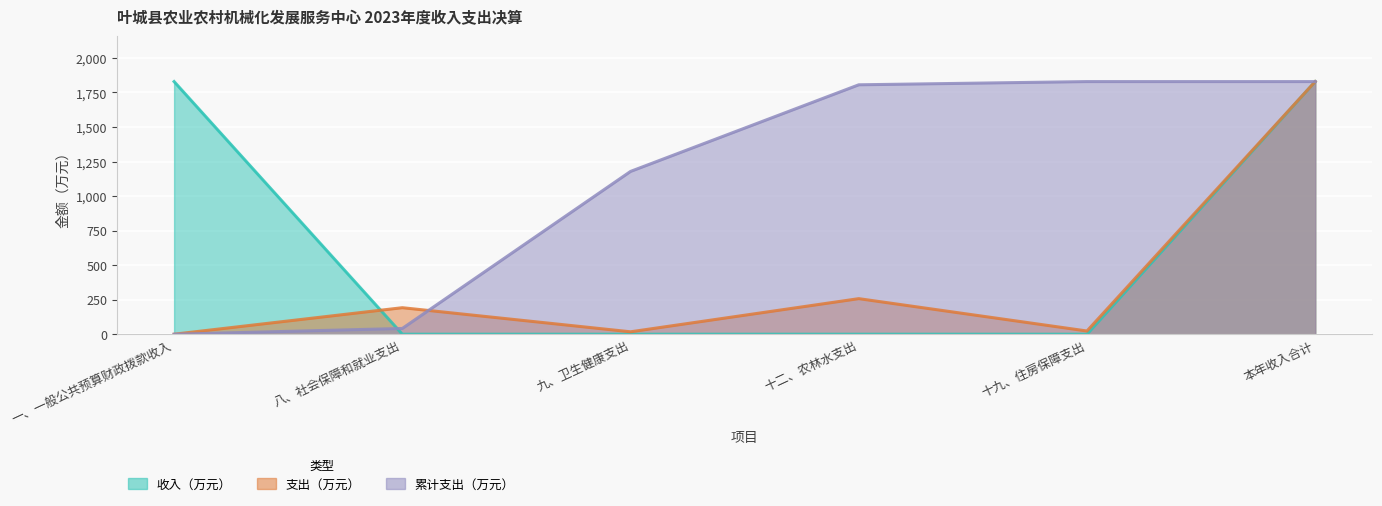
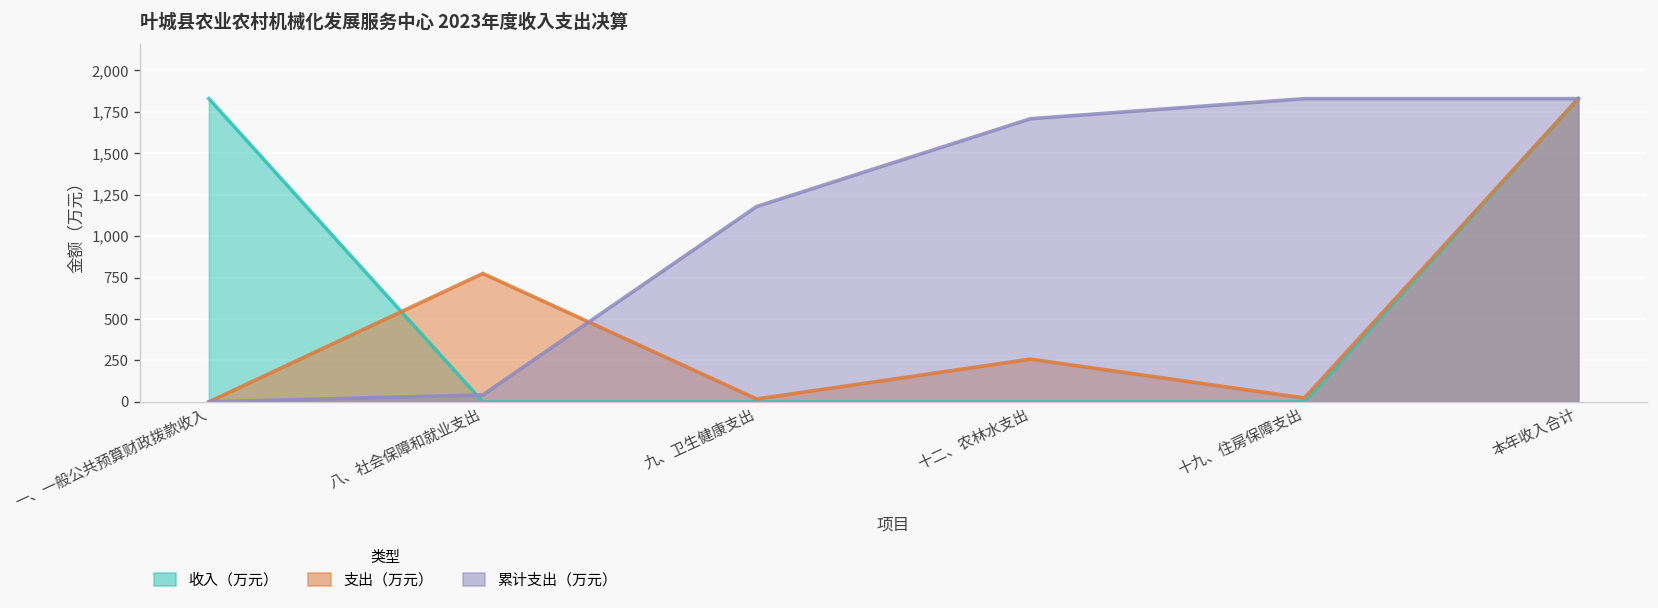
支出（万元）, 八、社会保障和就业支出: 190 -> 770
累计支出（万元）, 十二、农林水支出: 1,810 -> 1,710
